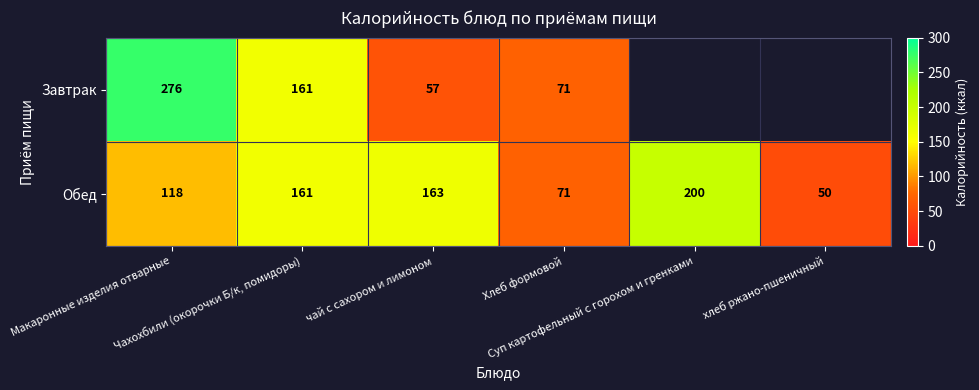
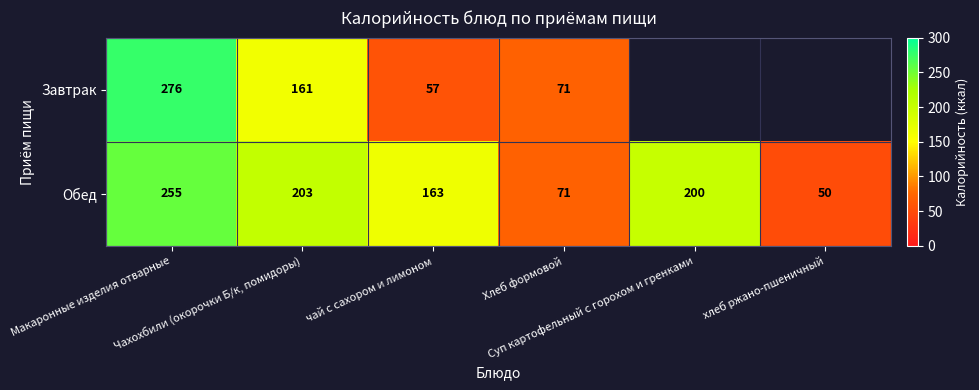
Обед, Макаронные изделия отварные: 118 -> 255
Обед, Чахохбили (окорочки Б/к, помидоры): 161 -> 203
